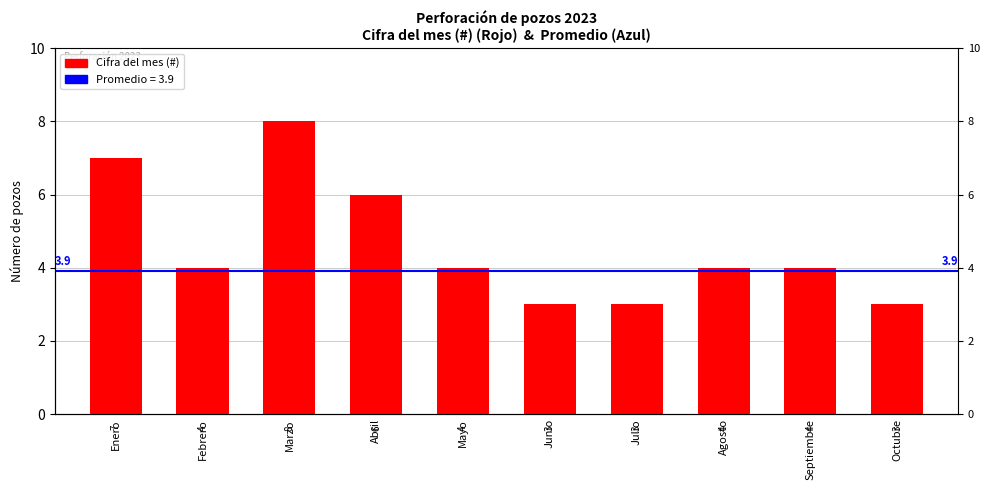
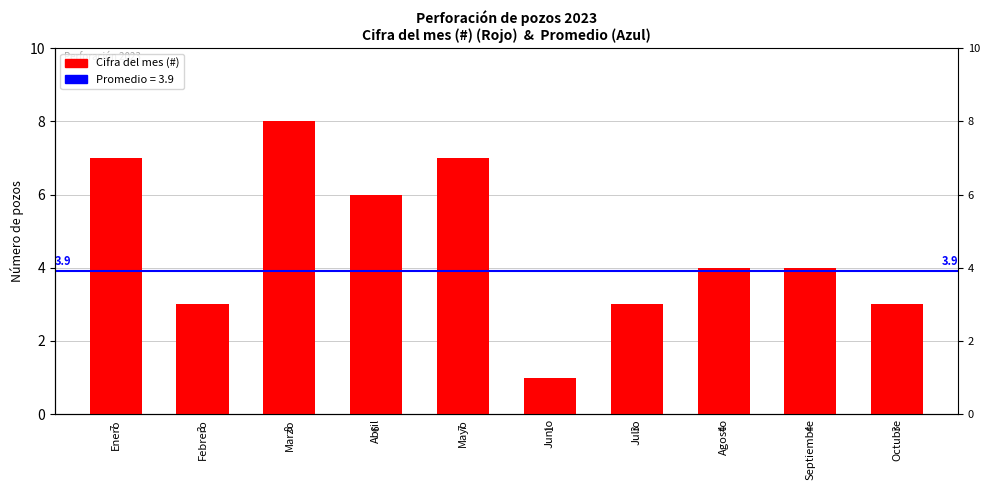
Febrero: 4 -> 3
Mayo: 4 -> 7
Junio: 3 -> 1
